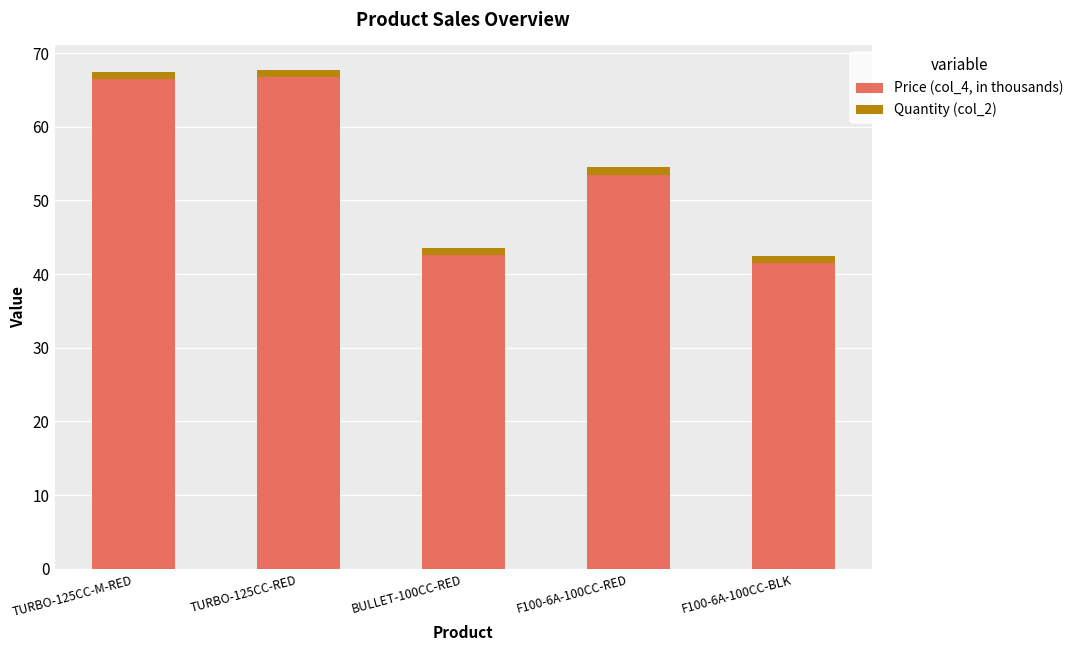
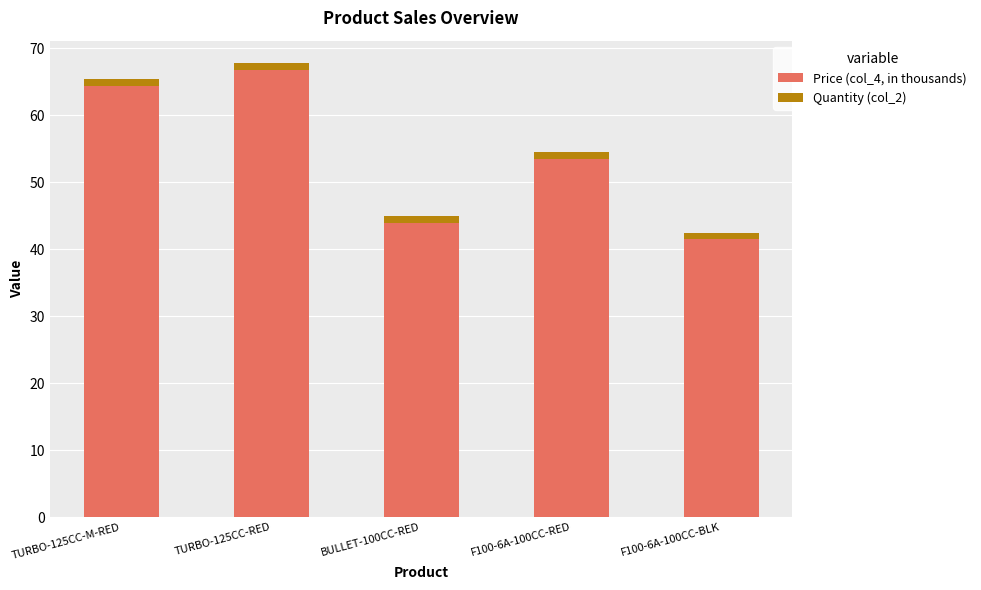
Price (col_4, in thousands), TURBO-125CC-M-RED: 66 -> 64
Price (col_4, in thousands), BULLET-100CC-RED: 43 -> 44
